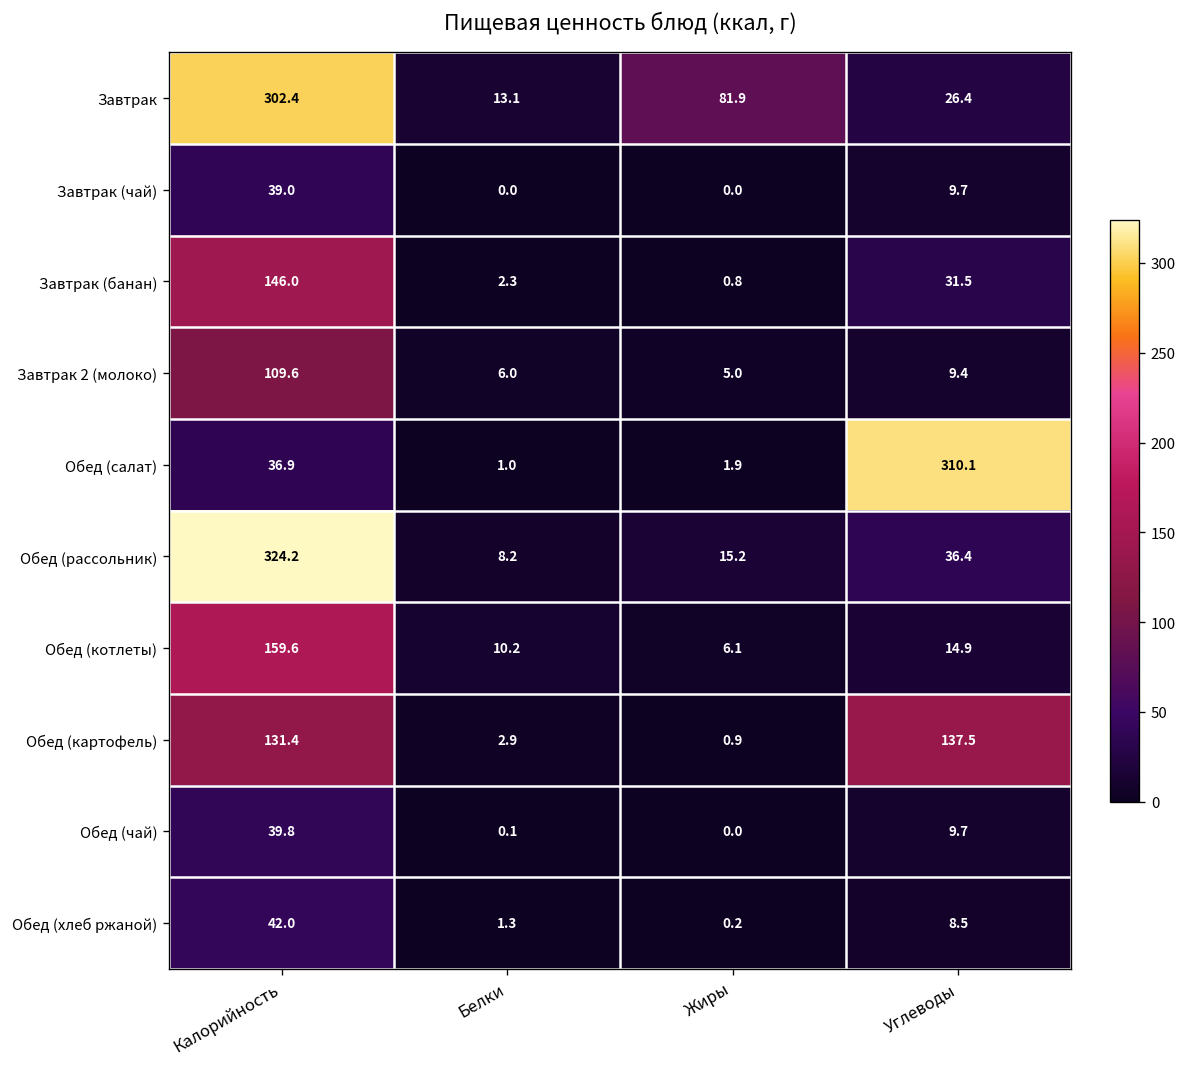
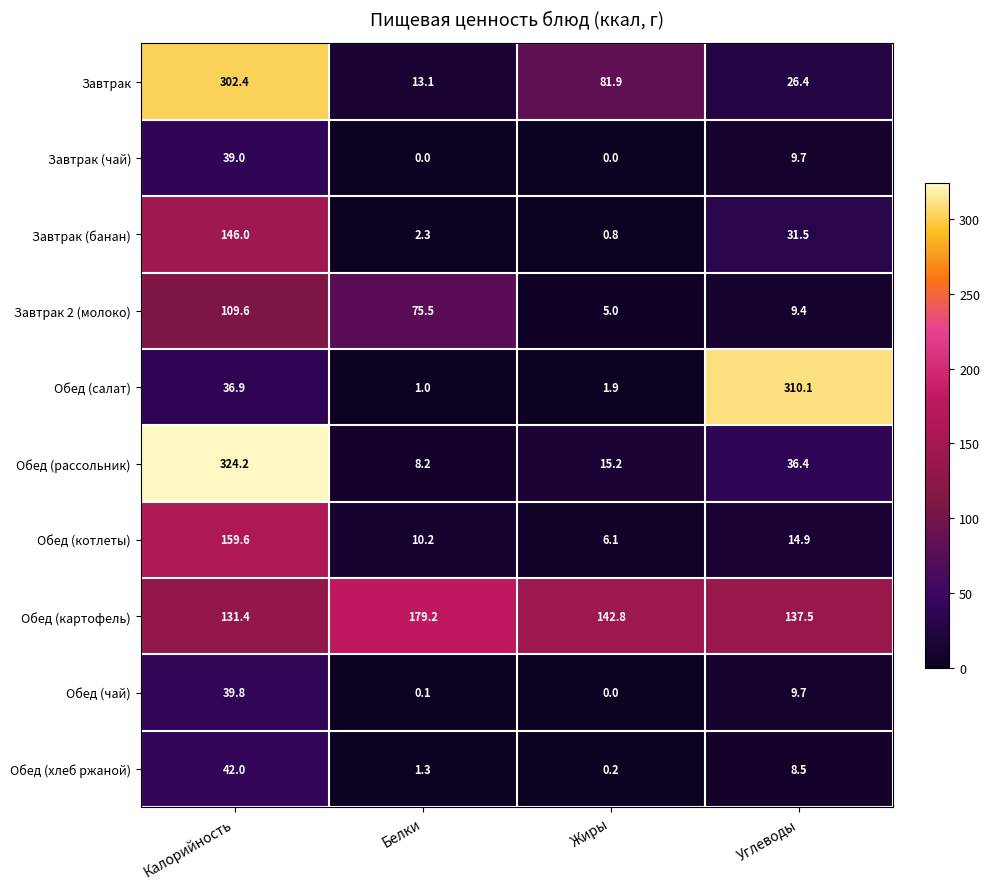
Завтрак 2 (молоко), Белки: 6.0 -> 75.5
Обед (картофель), Белки: 2.9 -> 179.2
Обед (картофель), Жиры: 0.9 -> 142.8
